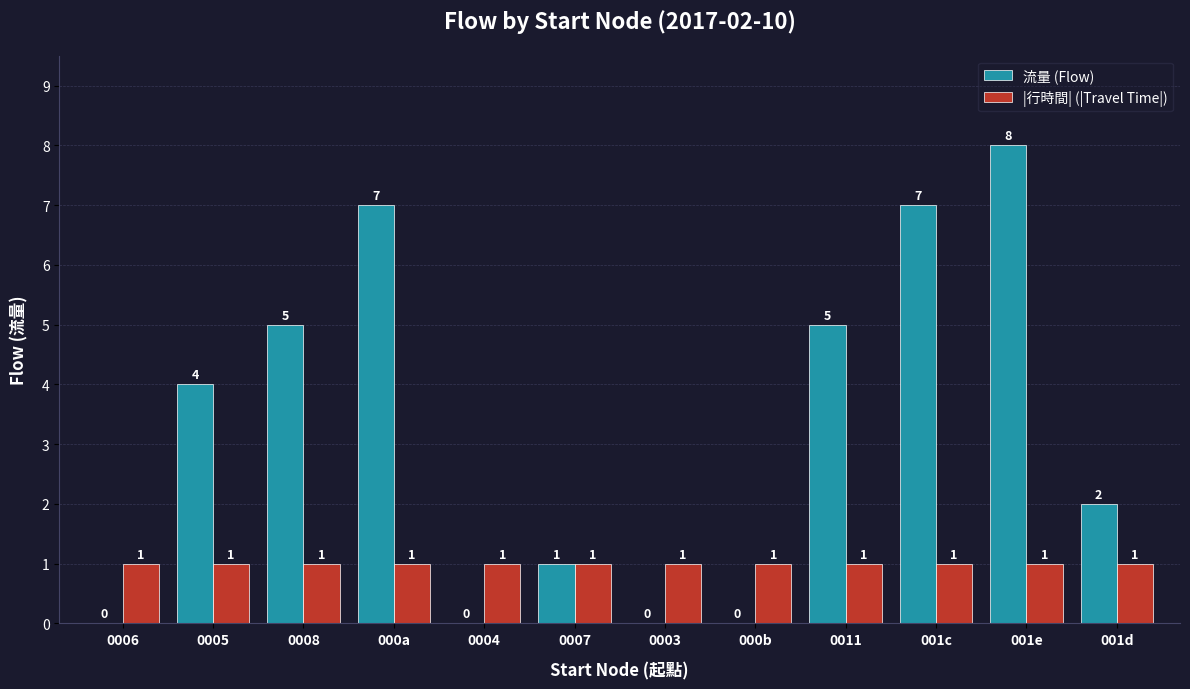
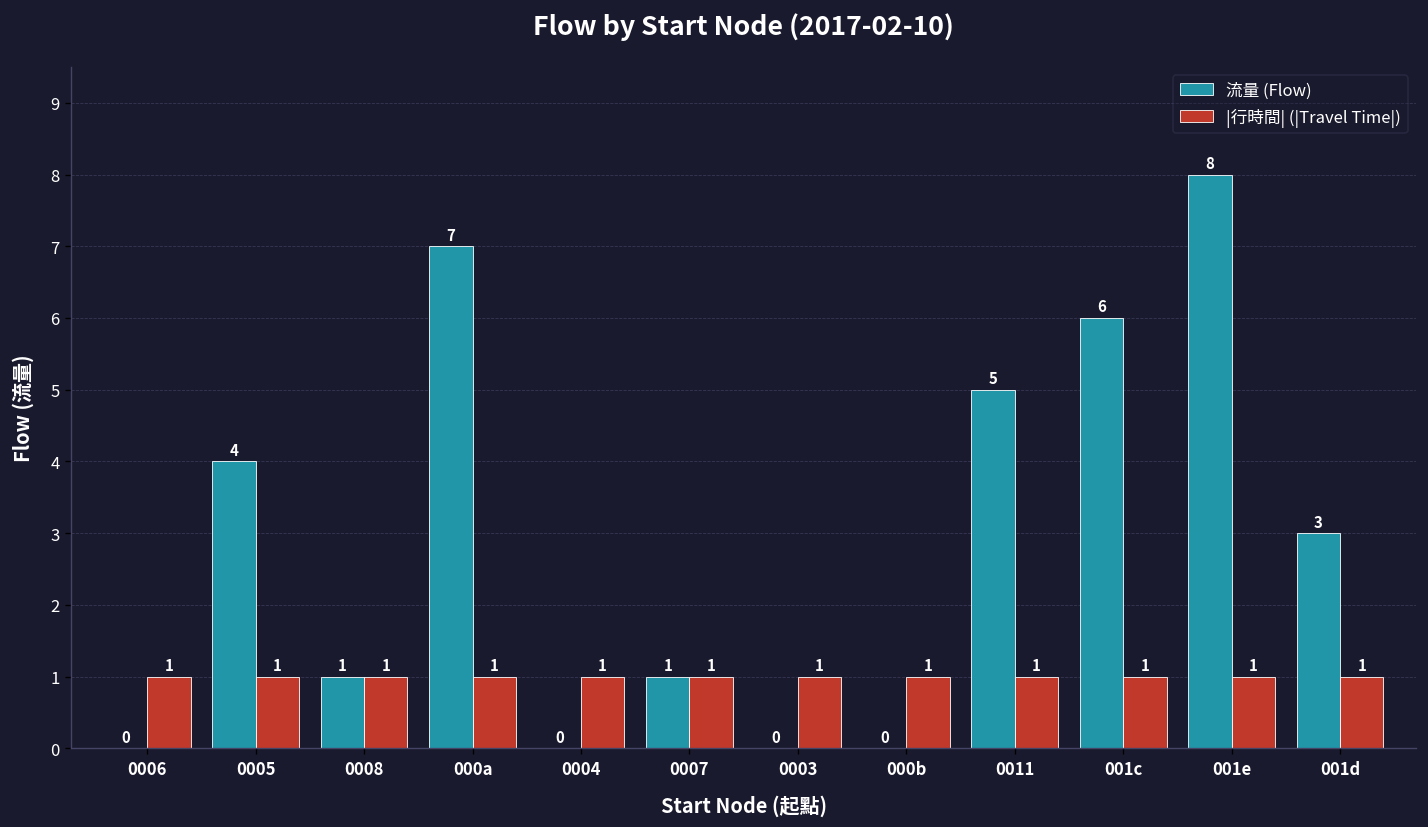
流量 (Flow), 0008: 5 -> 1
流量 (Flow), 001c: 7 -> 6
流量 (Flow), 001d: 2 -> 3
